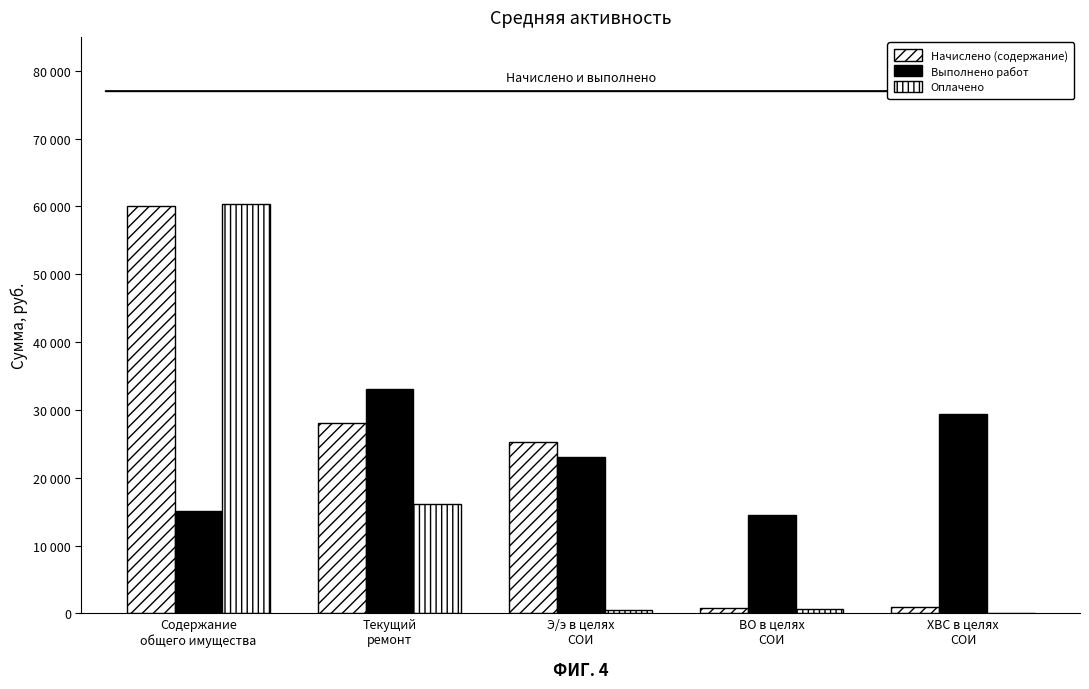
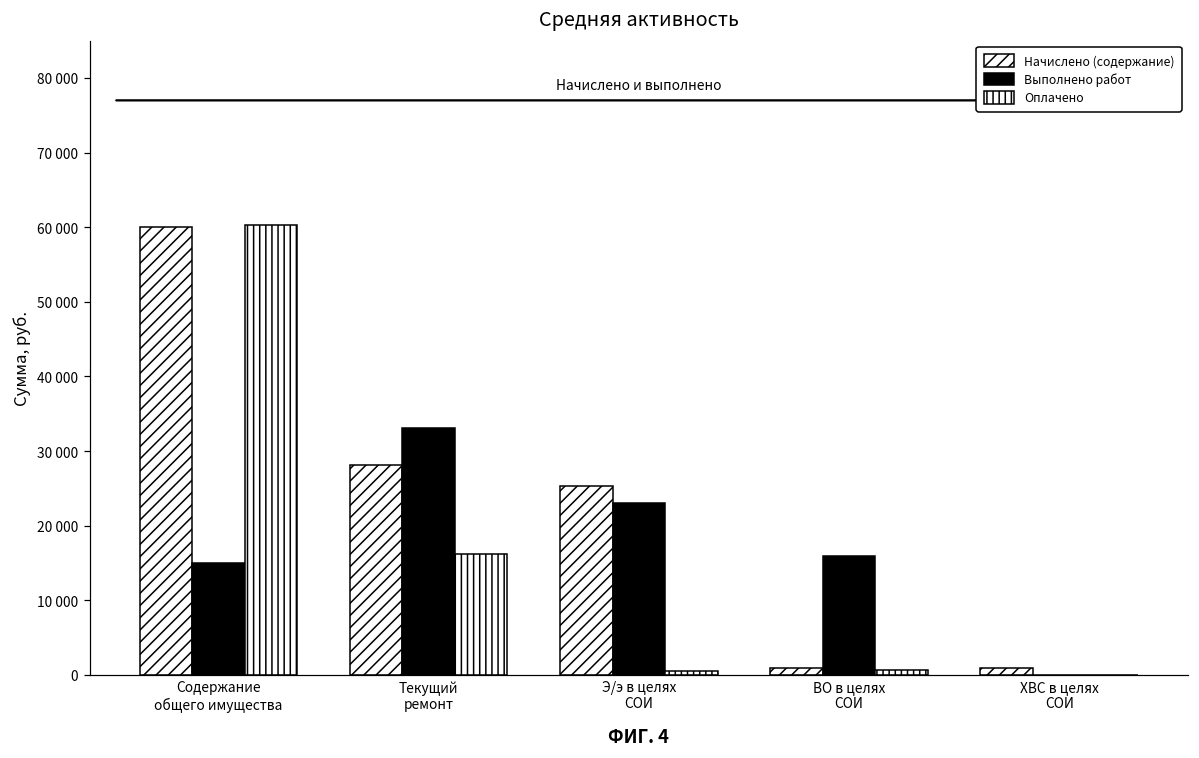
Выполнено работ, ВО в целях СОИ: 15000 -> 16000
Выполнено работ, ХВС в целях СОИ: 29000 -> 0
